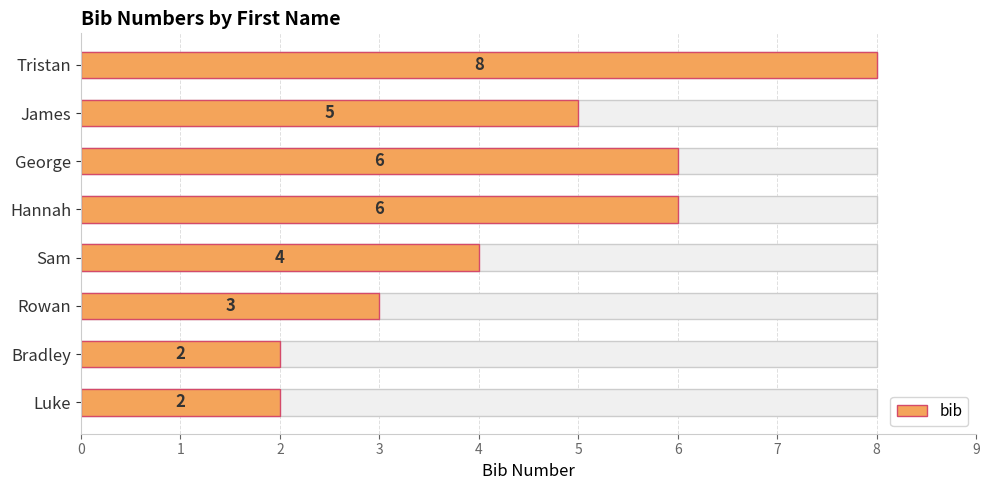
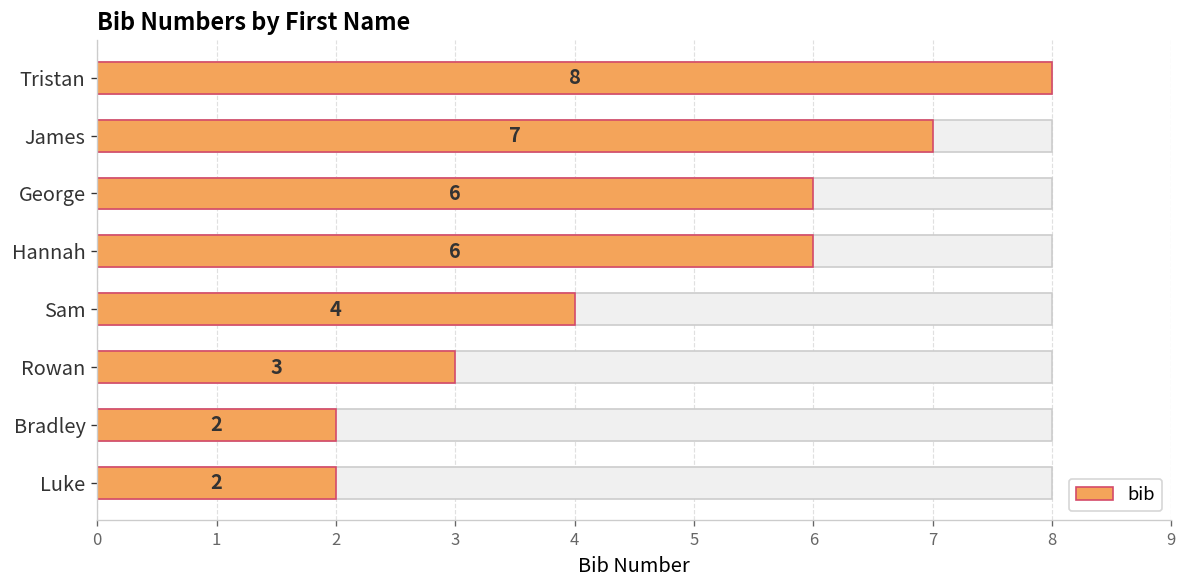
bib, James: 5 -> 7
